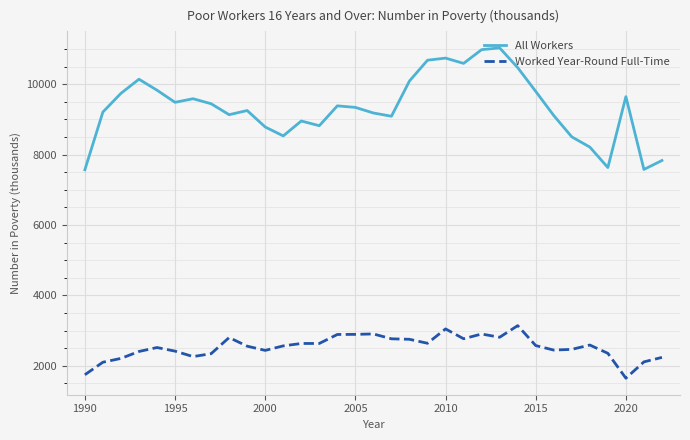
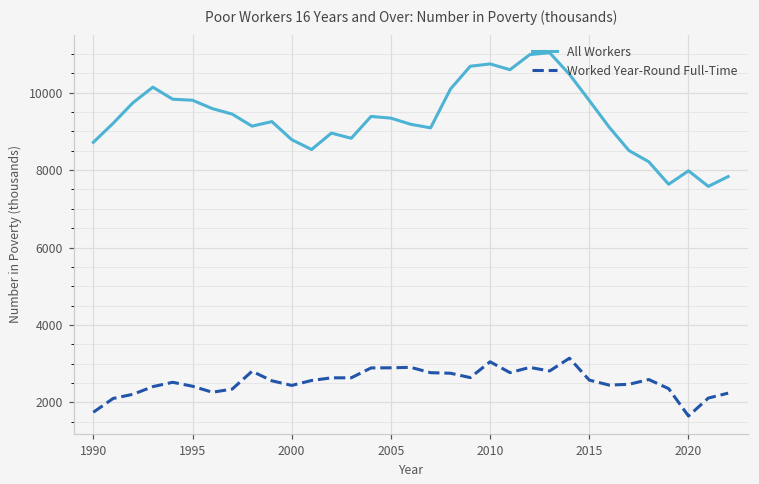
All Workers, 1990: 7600 -> 8700
All Workers, 1995: 9500 -> 9800
All Workers, 2020: 9600 -> 8000
